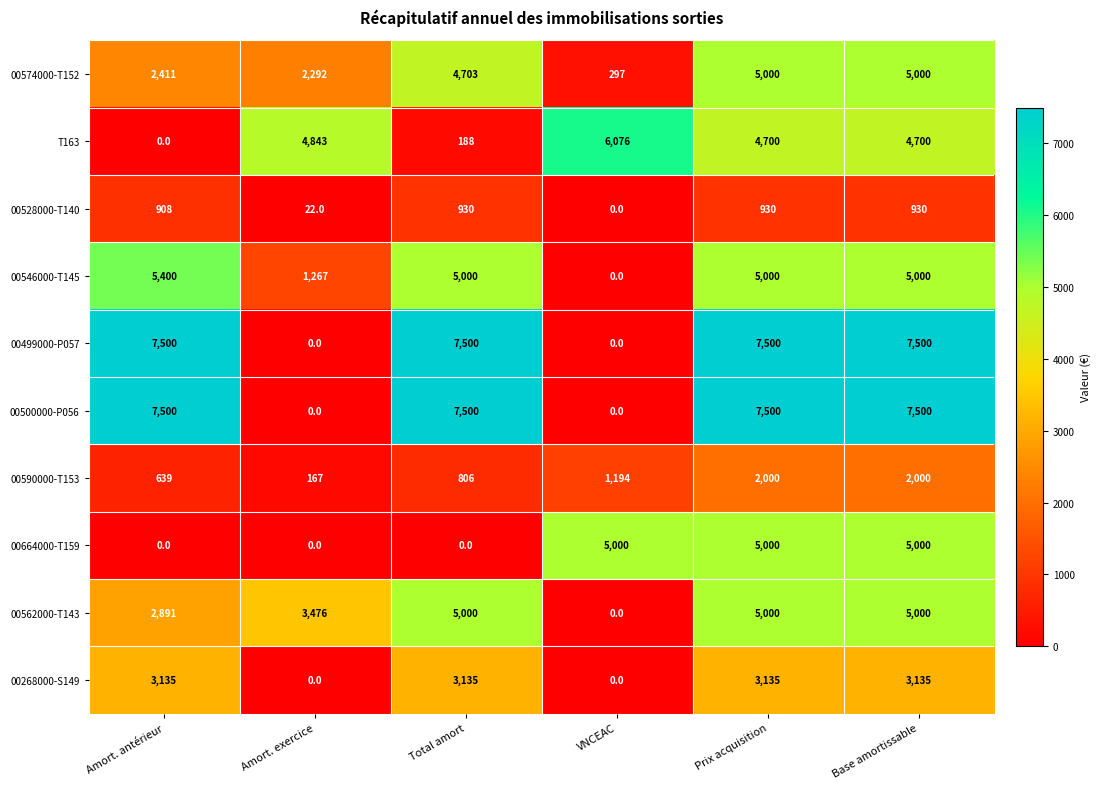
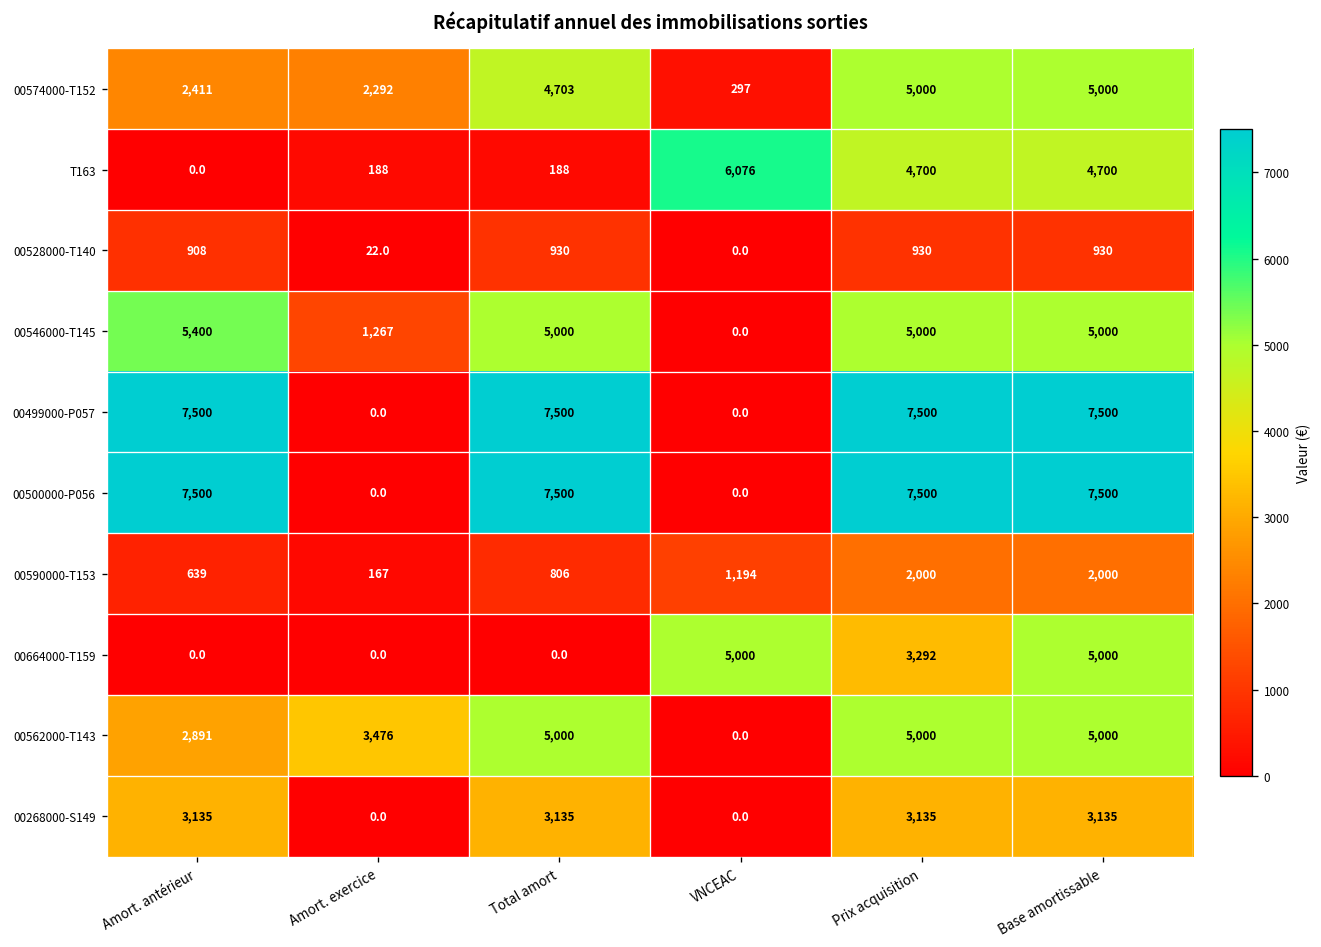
T163, Amort. exercice: 4,843 -> 188
00664000-T159, Prix acquisition: 5,000 -> 3,292
